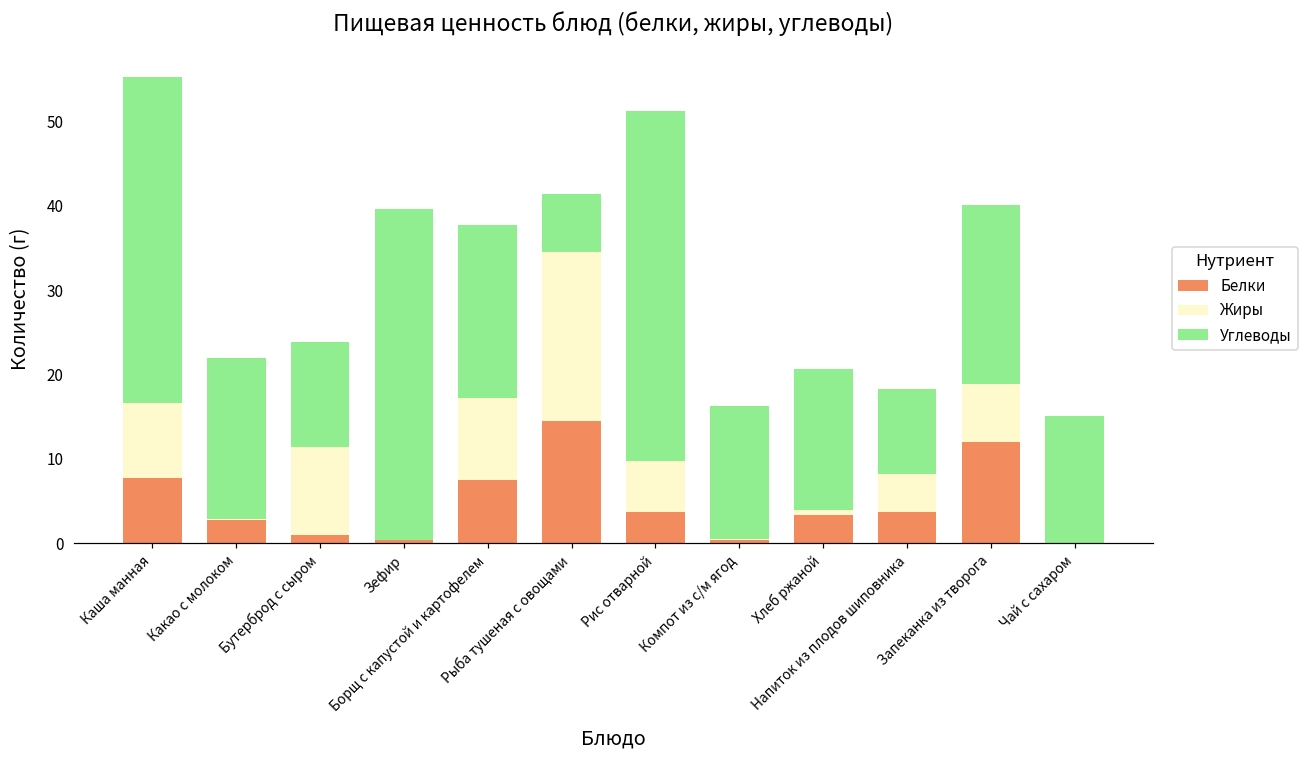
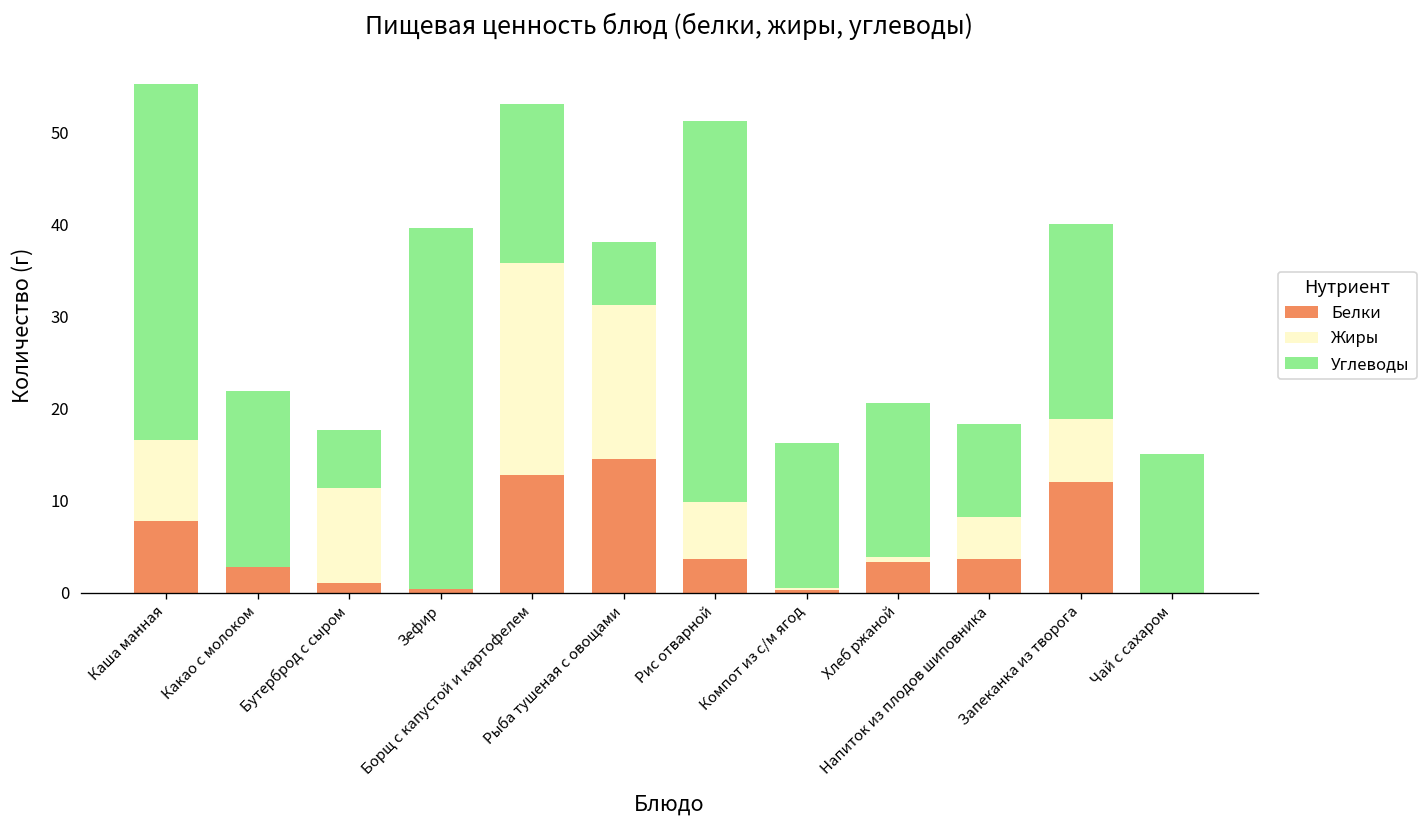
Углеводы, Бутерброд с сыром: 12 -> 6
Белки, Борщ с капустой и картофелем: 8 -> 13
Жиры, Борщ с капустой и картофелем: 10 -> 23
Углеводы, Борщ с капустой и картофелем: 21 -> 17
Жиры, Рыба тушеная с овощами: 20 -> 17
